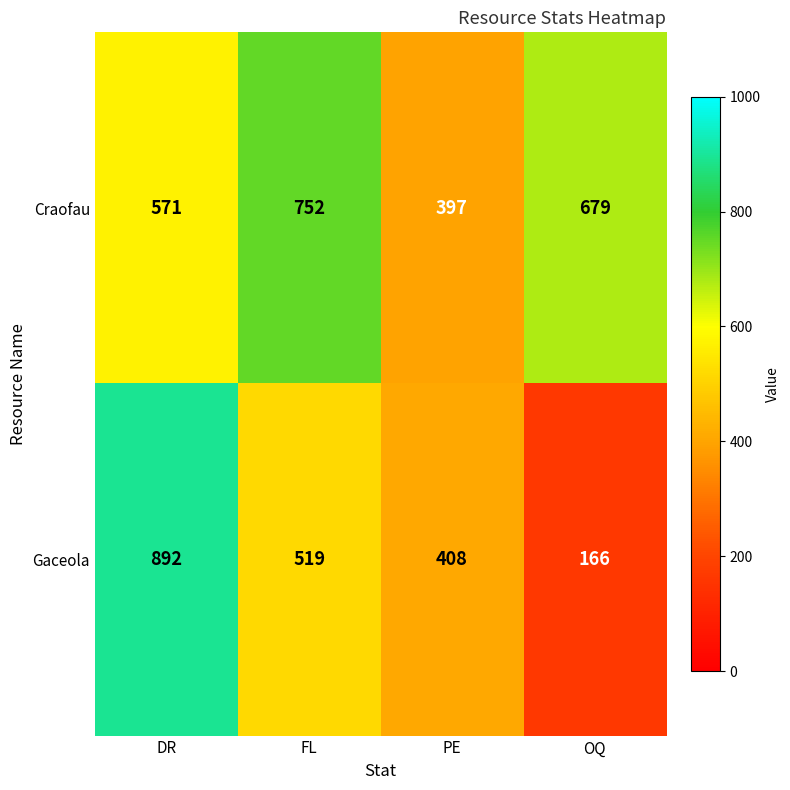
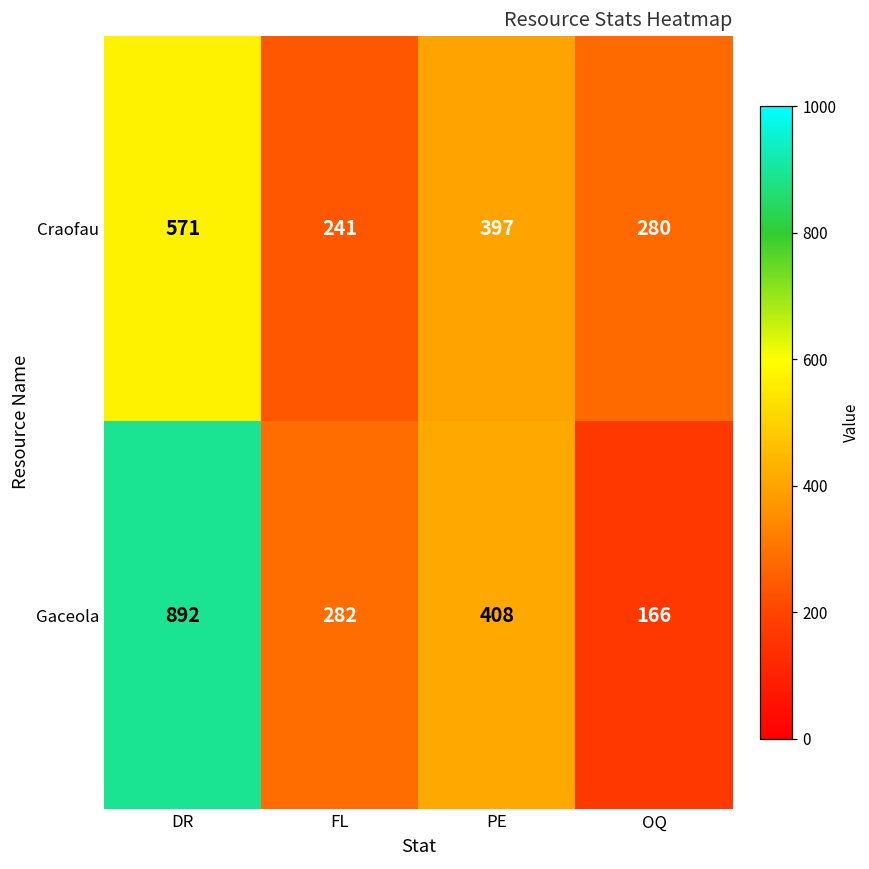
Craofau, FL: 752 -> 241
Craofau, OQ: 679 -> 280
Gaceola, FL: 519 -> 282
